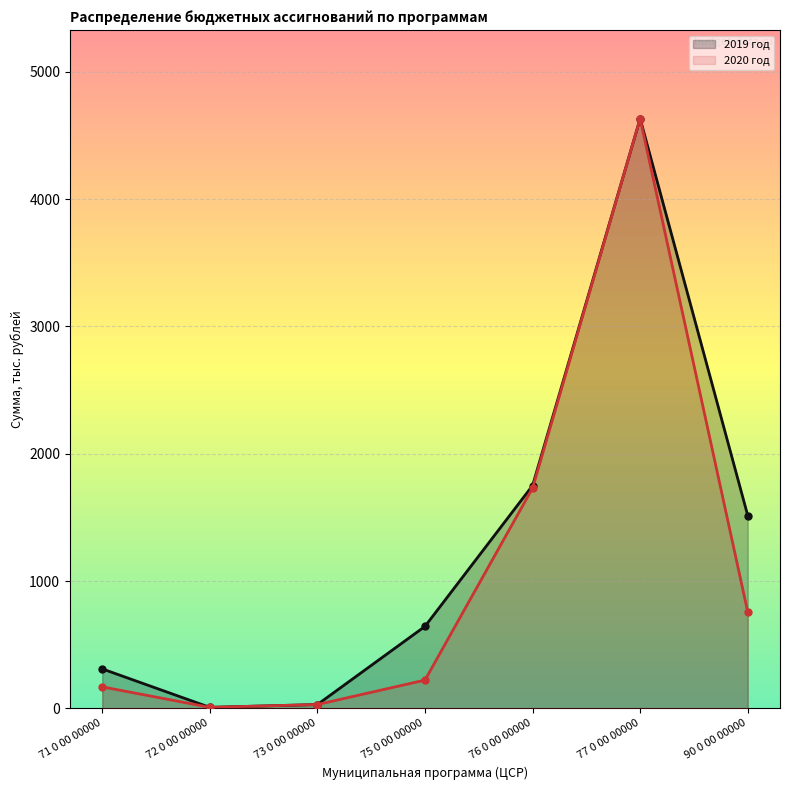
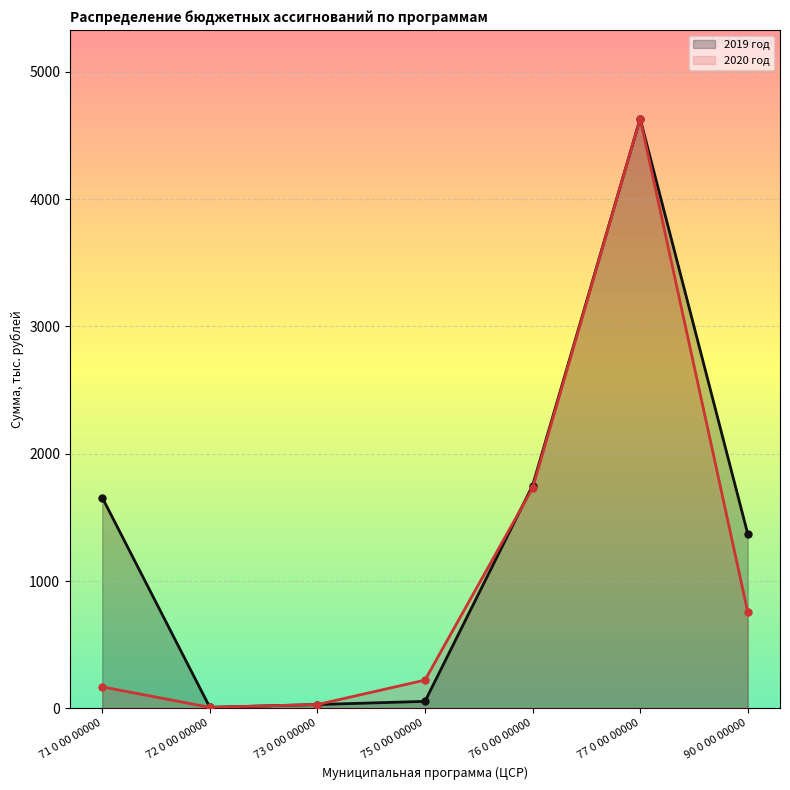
2019 год, 71 0 00 00000: 310 -> 1660
2019 год, 75 0 00 00000: 640 -> 60
2019 год, 90 0 00 00000: 1520 -> 1370
